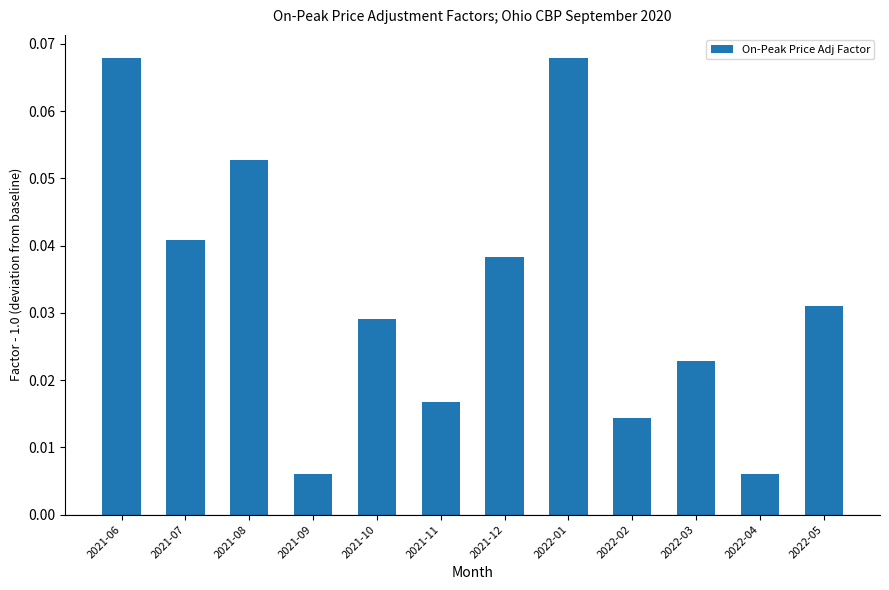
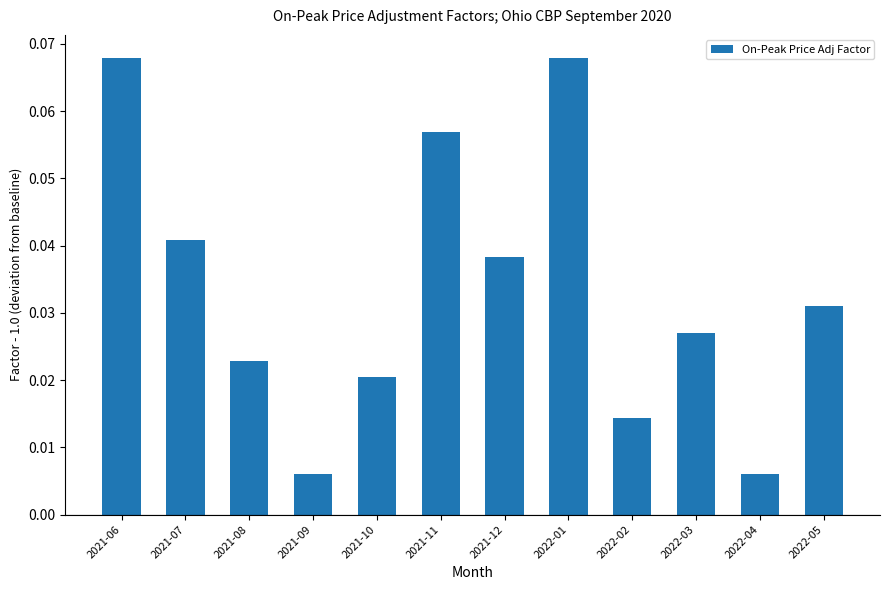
2021-08: 0.053 -> 0.023
2021-10: 0.029 -> 0.020
2021-11: 0.017 -> 0.057
2022-03: 0.023 -> 0.027
